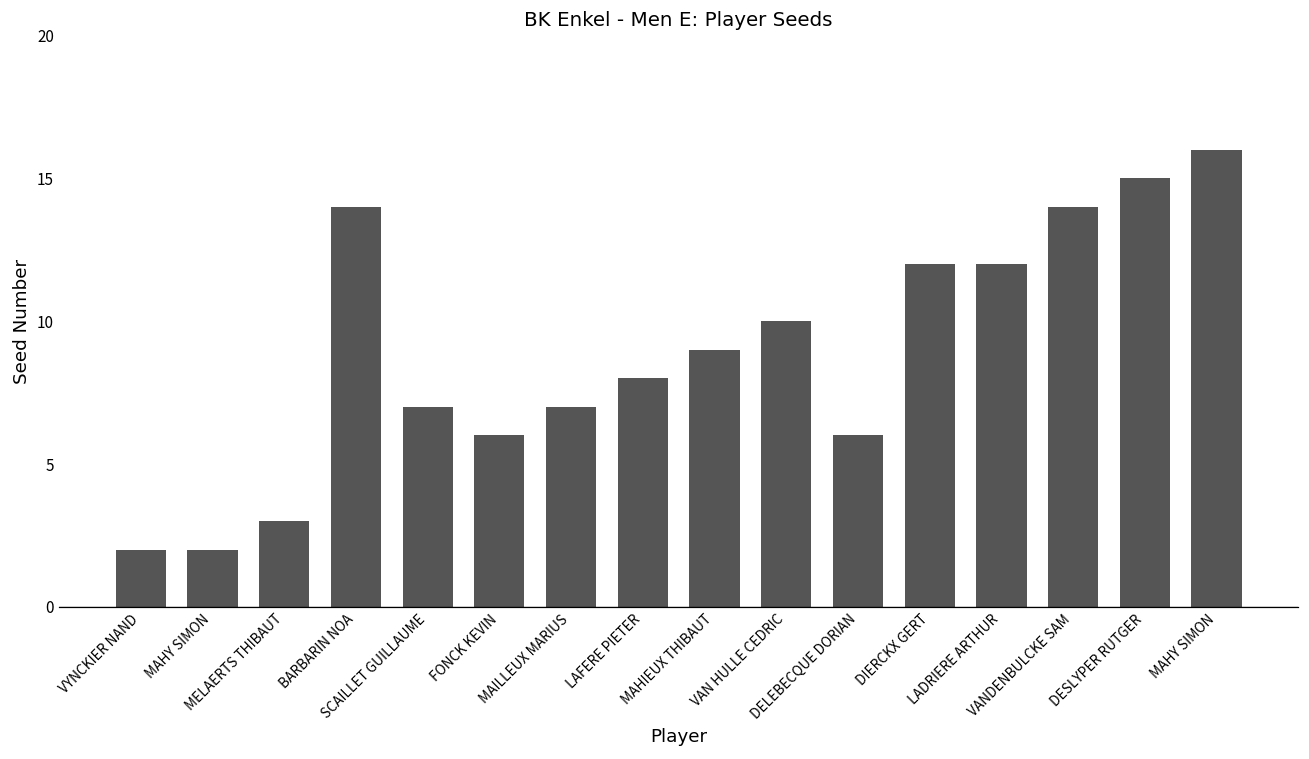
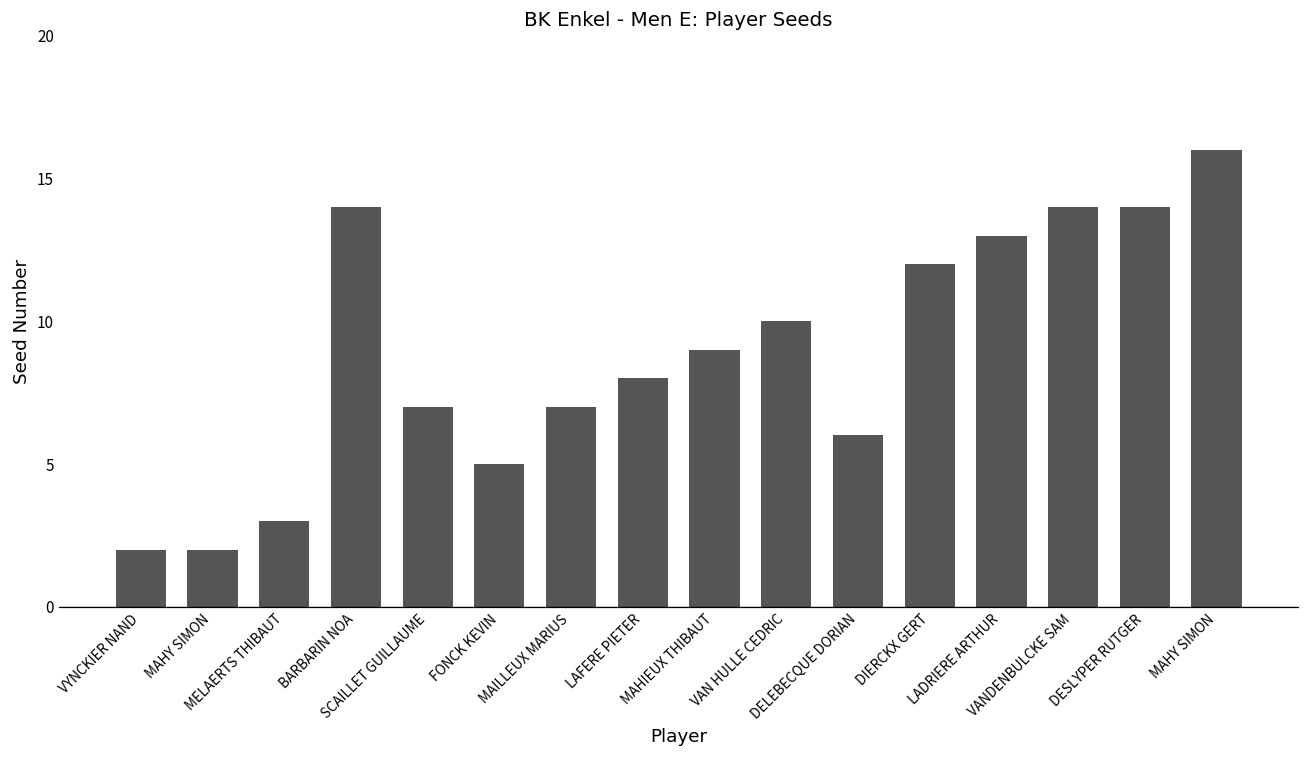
FONCK KEVIN: 6 -> 5
LADRIERE ARTHUR: 12 -> 13
DESLYPER RUTGER: 15 -> 14
